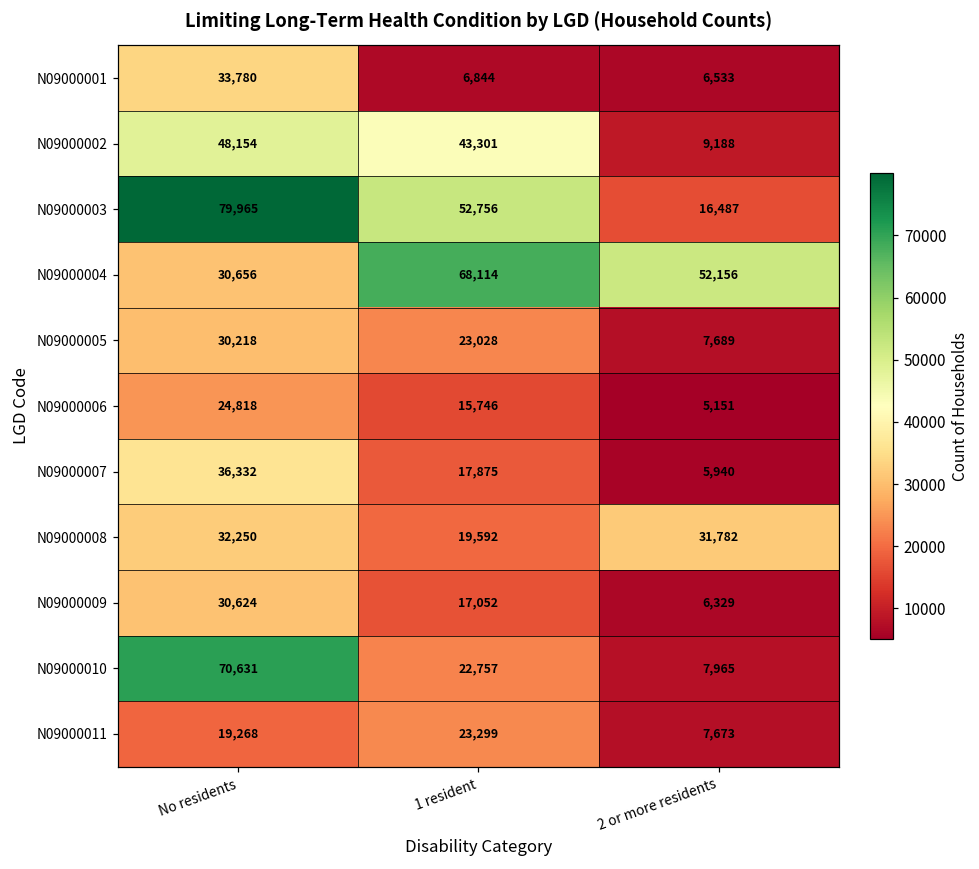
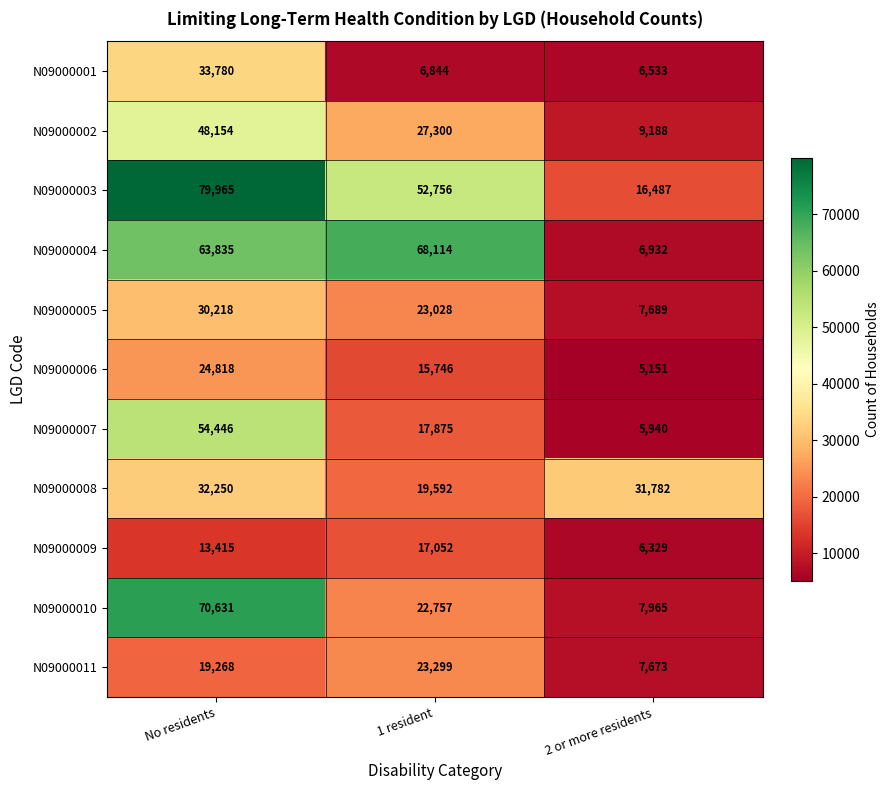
N09000002, 1 resident: 43,301 -> 27,300
N09000004, No residents: 30,656 -> 63,835
N09000004, 2 or more residents: 52,156 -> 6,932
N09000007, No residents: 36,332 -> 54,446
N09000009, No residents: 30,624 -> 13,415
